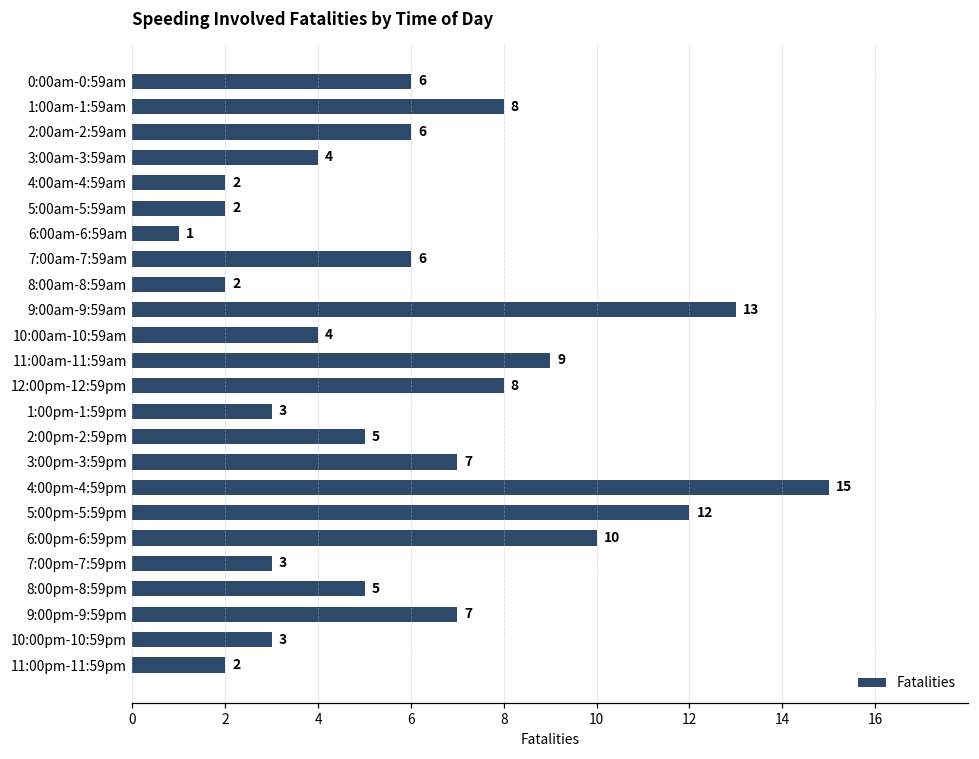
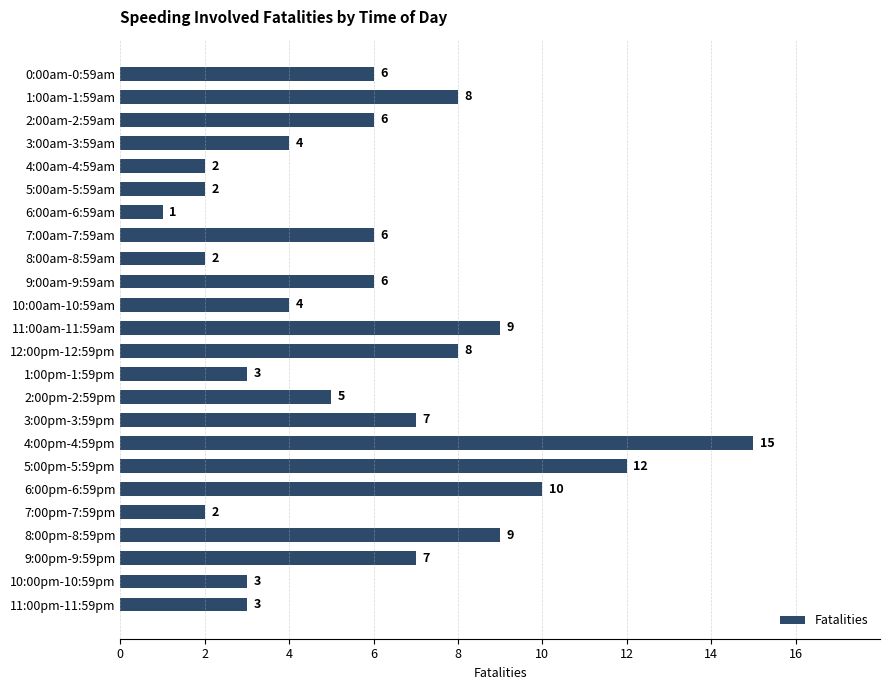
9:00am-9:59am: 13 -> 6
7:00pm-7:59pm: 3 -> 2
8:00pm-8:59pm: 5 -> 9
11:00pm-11:59pm: 2 -> 3
